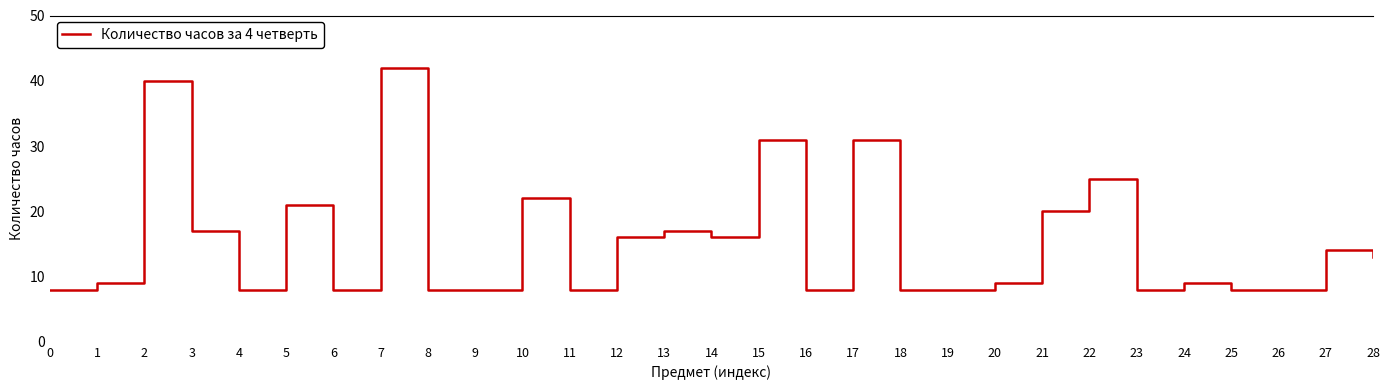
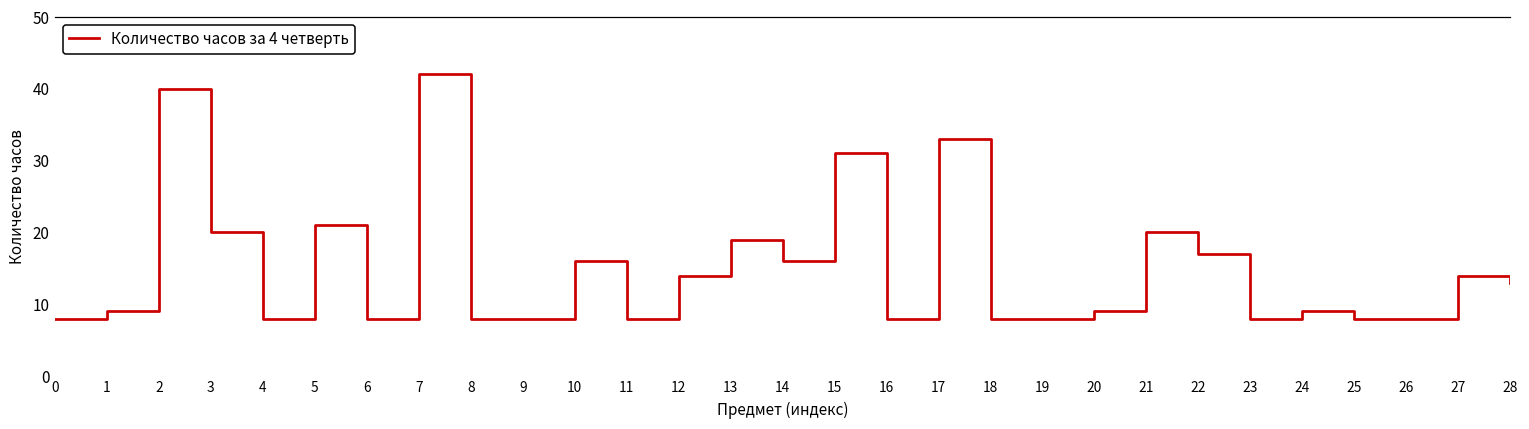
3: 17 -> 20
10: 22 -> 16
12: 16 -> 14
13: 17 -> 19
17: 31 -> 33
22: 25 -> 17
